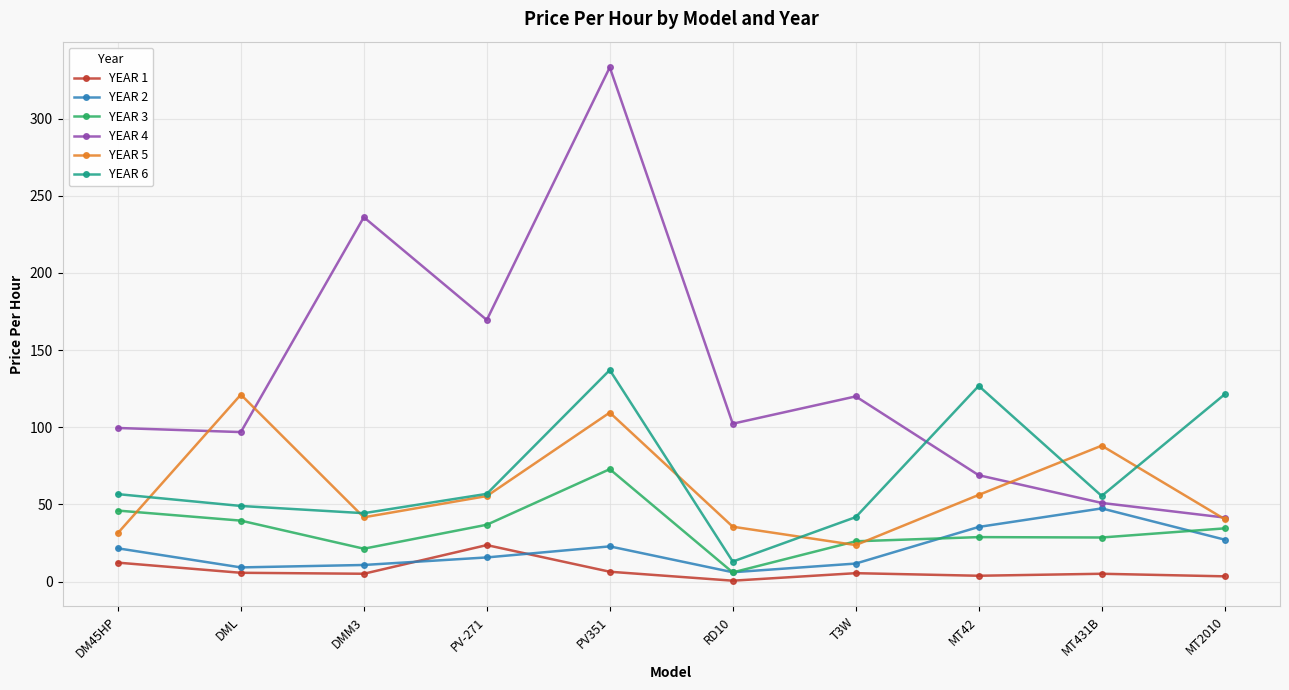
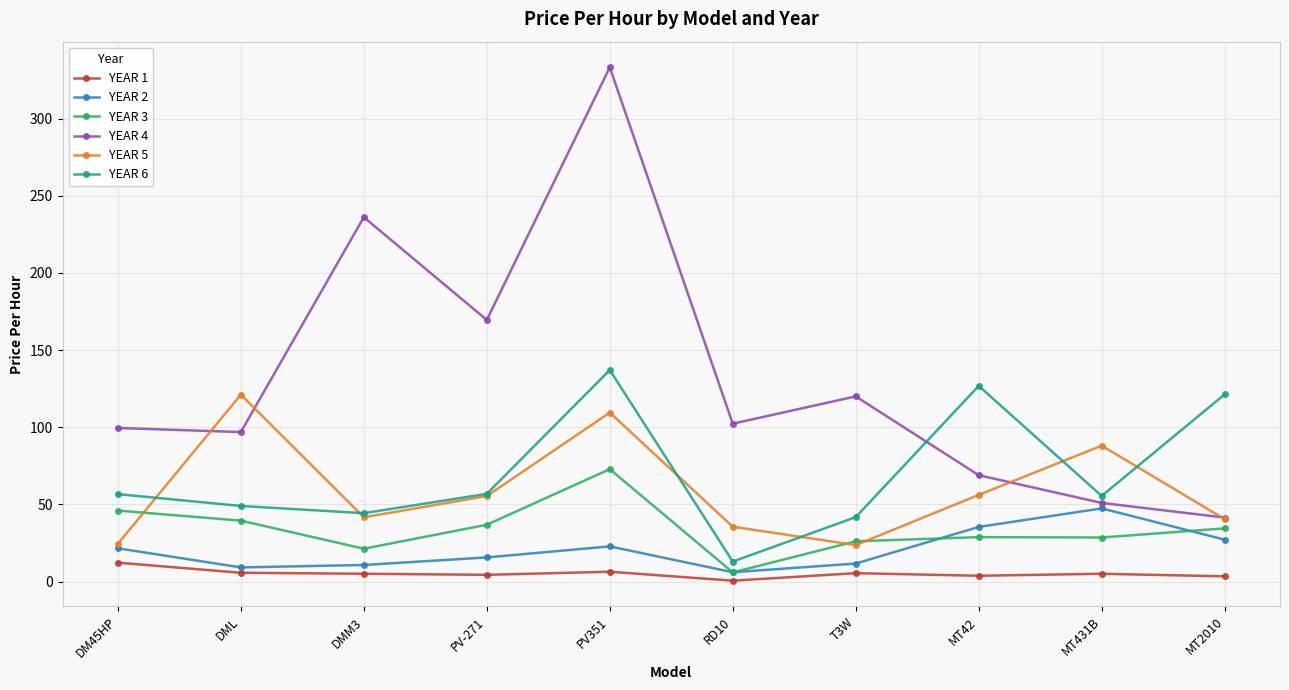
YEAR 5, DM45HP: 31 -> 24
YEAR 1, PV-271: 24 -> 4
